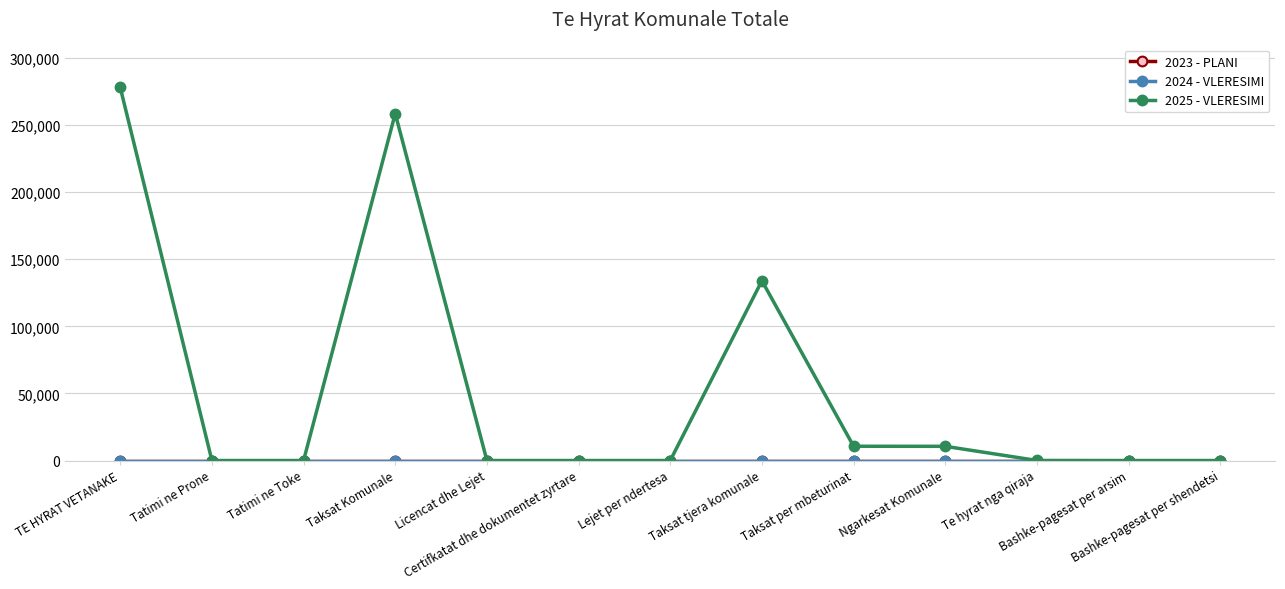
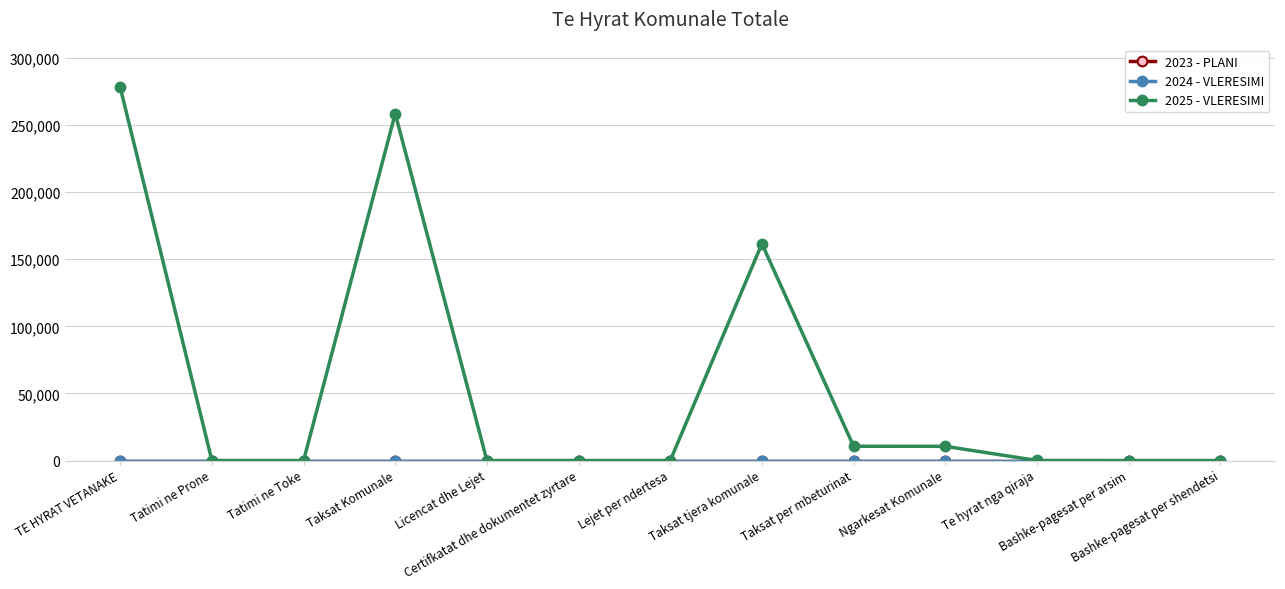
2025 - VLERESIMI, Taksat tjera komunale: 134,000 -> 162,000
